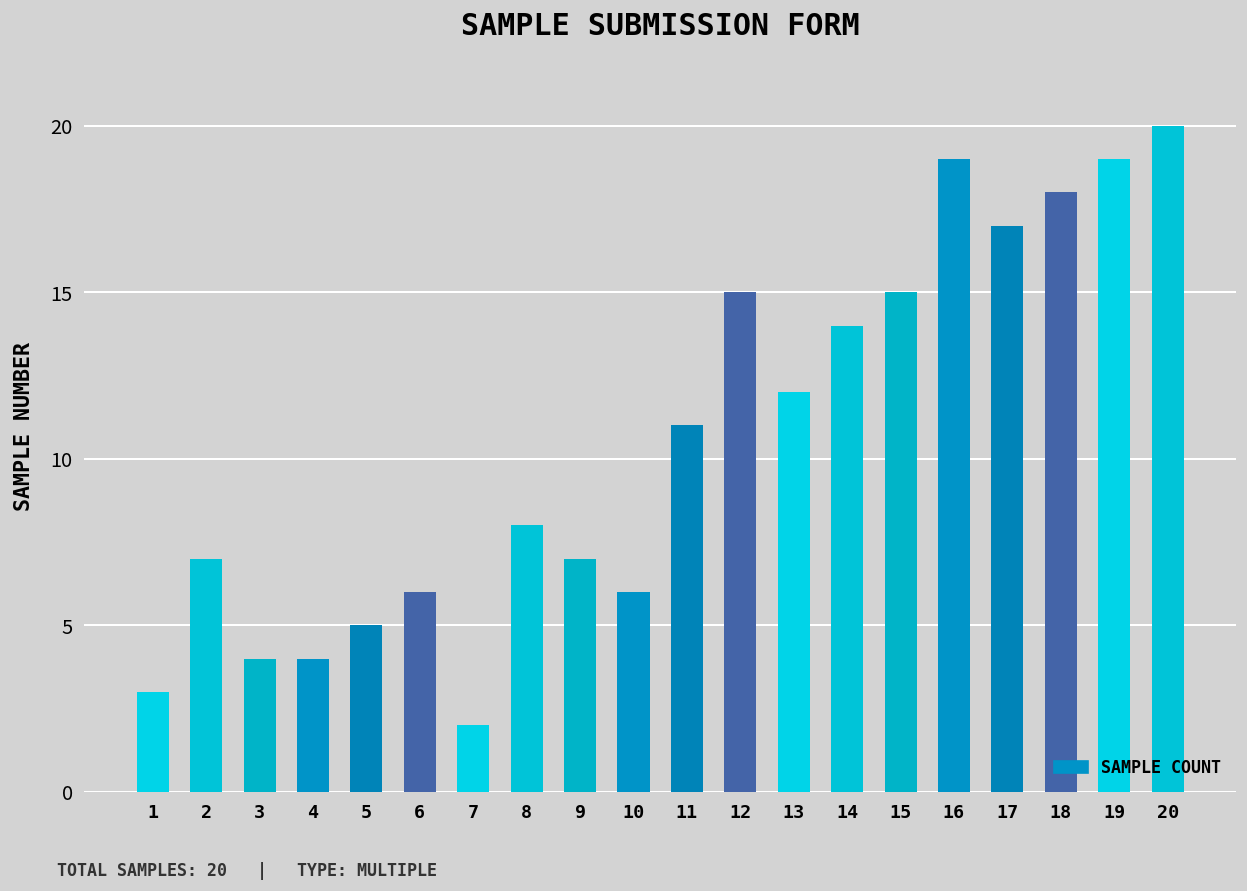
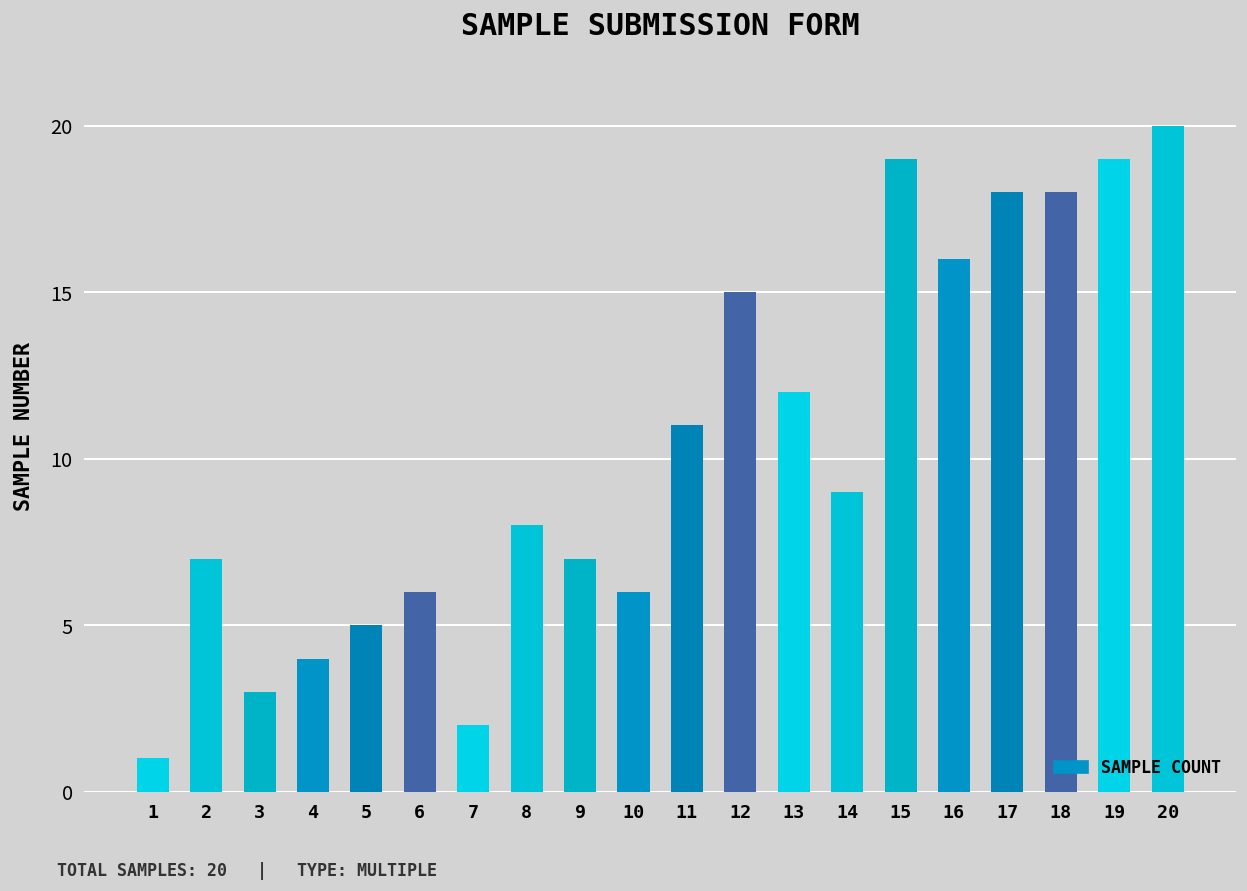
1: 3 -> 1
3: 4 -> 3
14: 14 -> 9
15: 15 -> 19
16: 19 -> 16
17: 17 -> 18
